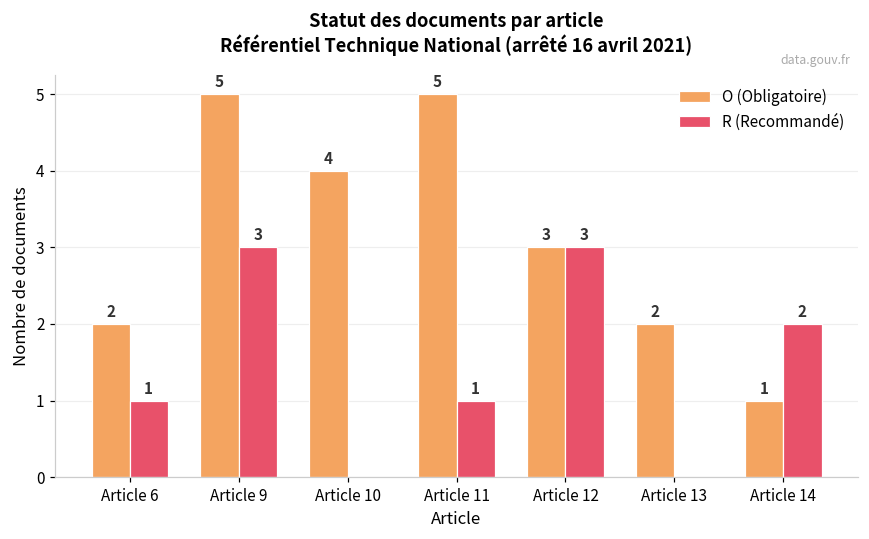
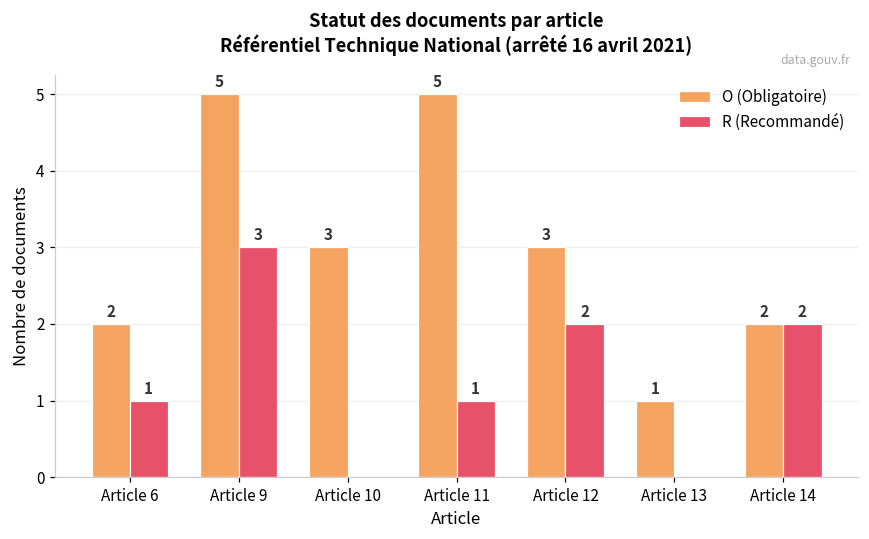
O (Obligatoire), Article 10: 4 -> 3
R (Recommandé), Article 12: 3 -> 2
O (Obligatoire), Article 13: 2 -> 1
O (Obligatoire), Article 14: 1 -> 2
